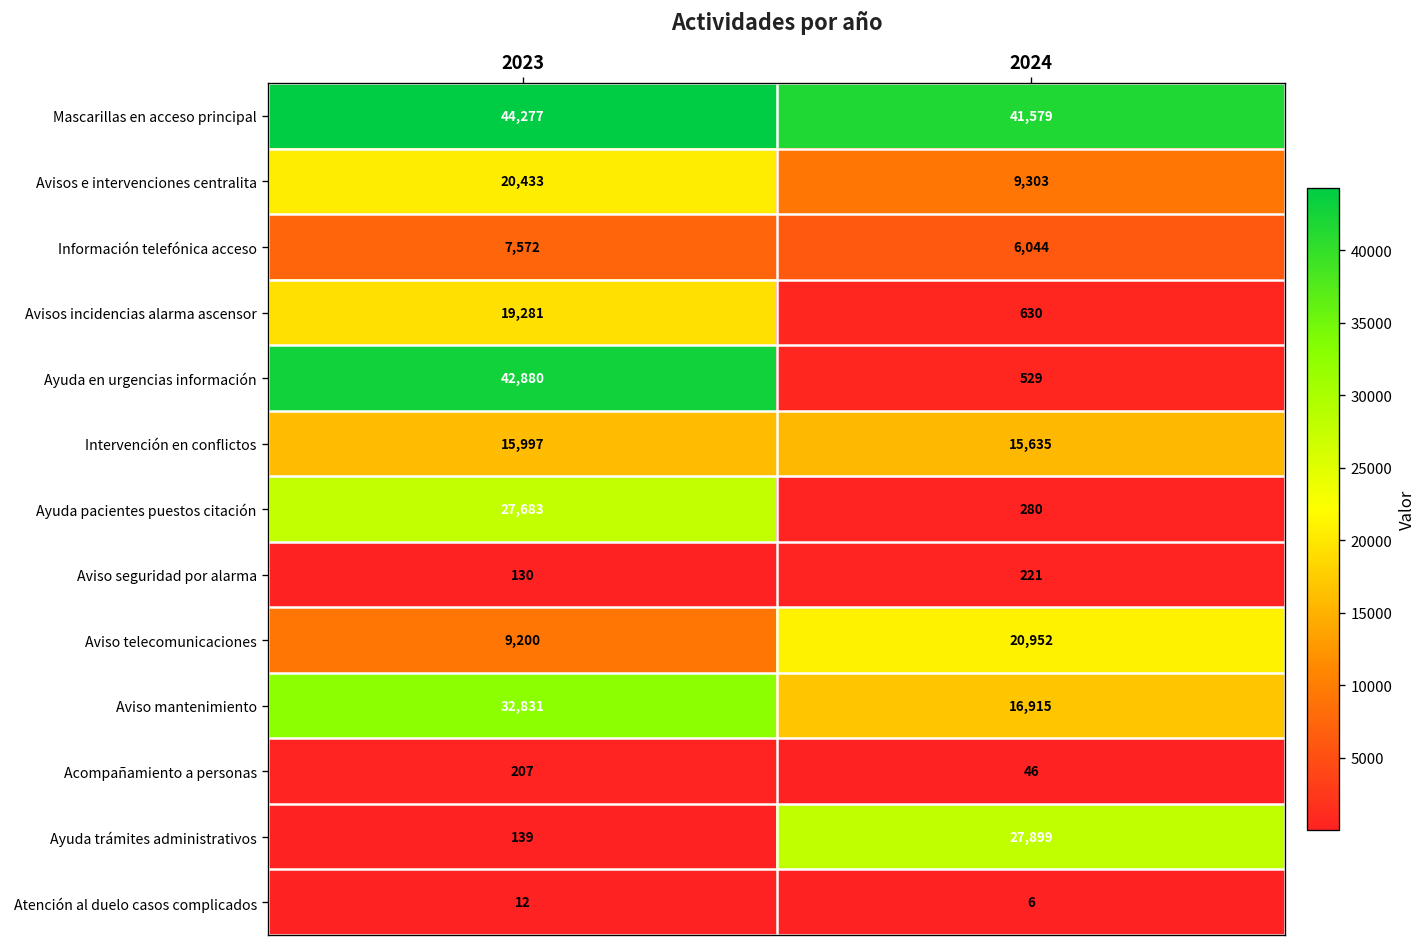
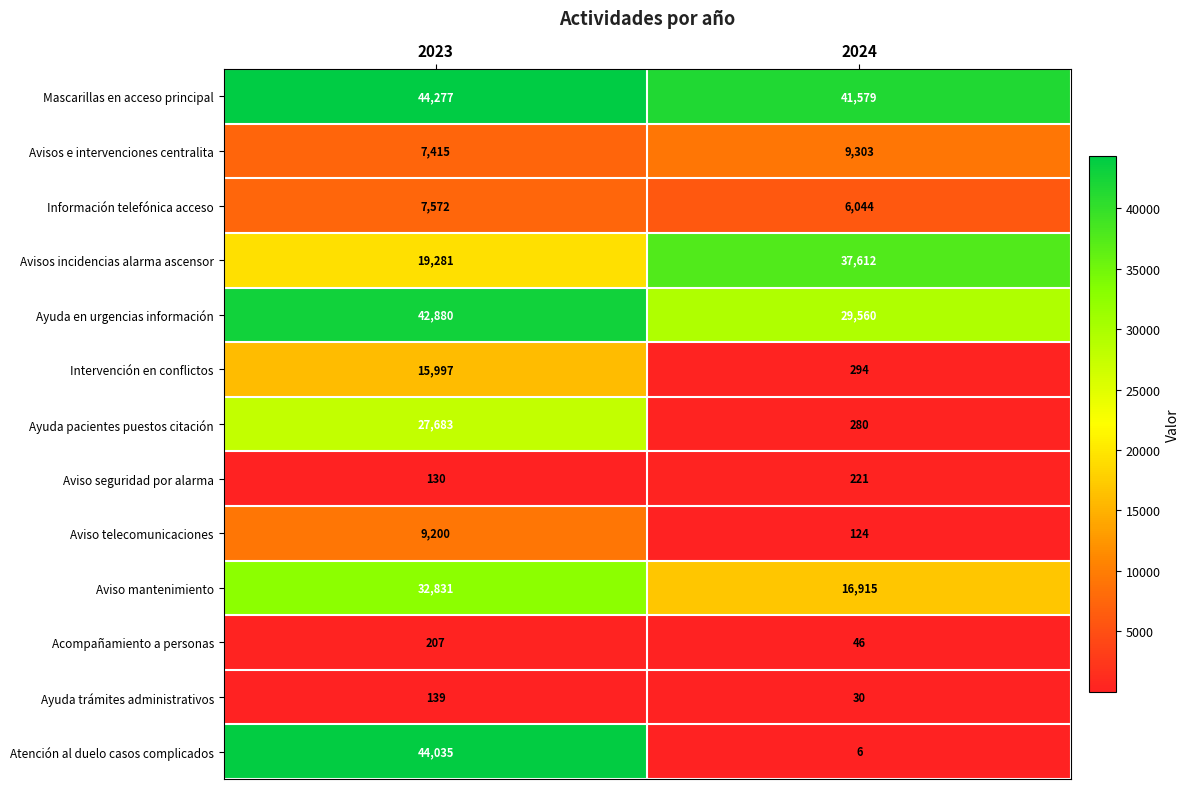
Avisos e intervenciones centralita, 2023: 20,433 -> 7,415
Avisos incidencias alarma ascensor, 2024: 630 -> 37,612
Ayuda en urgencias información, 2024: 529 -> 29,560
Intervención en conflictos, 2024: 15,635 -> 294
Aviso telecomunicaciones, 2024: 20,952 -> 124
Ayuda trámites administrativos, 2024: 27,899 -> 30
Atención al duelo casos complicados, 2023: 12 -> 44,035
